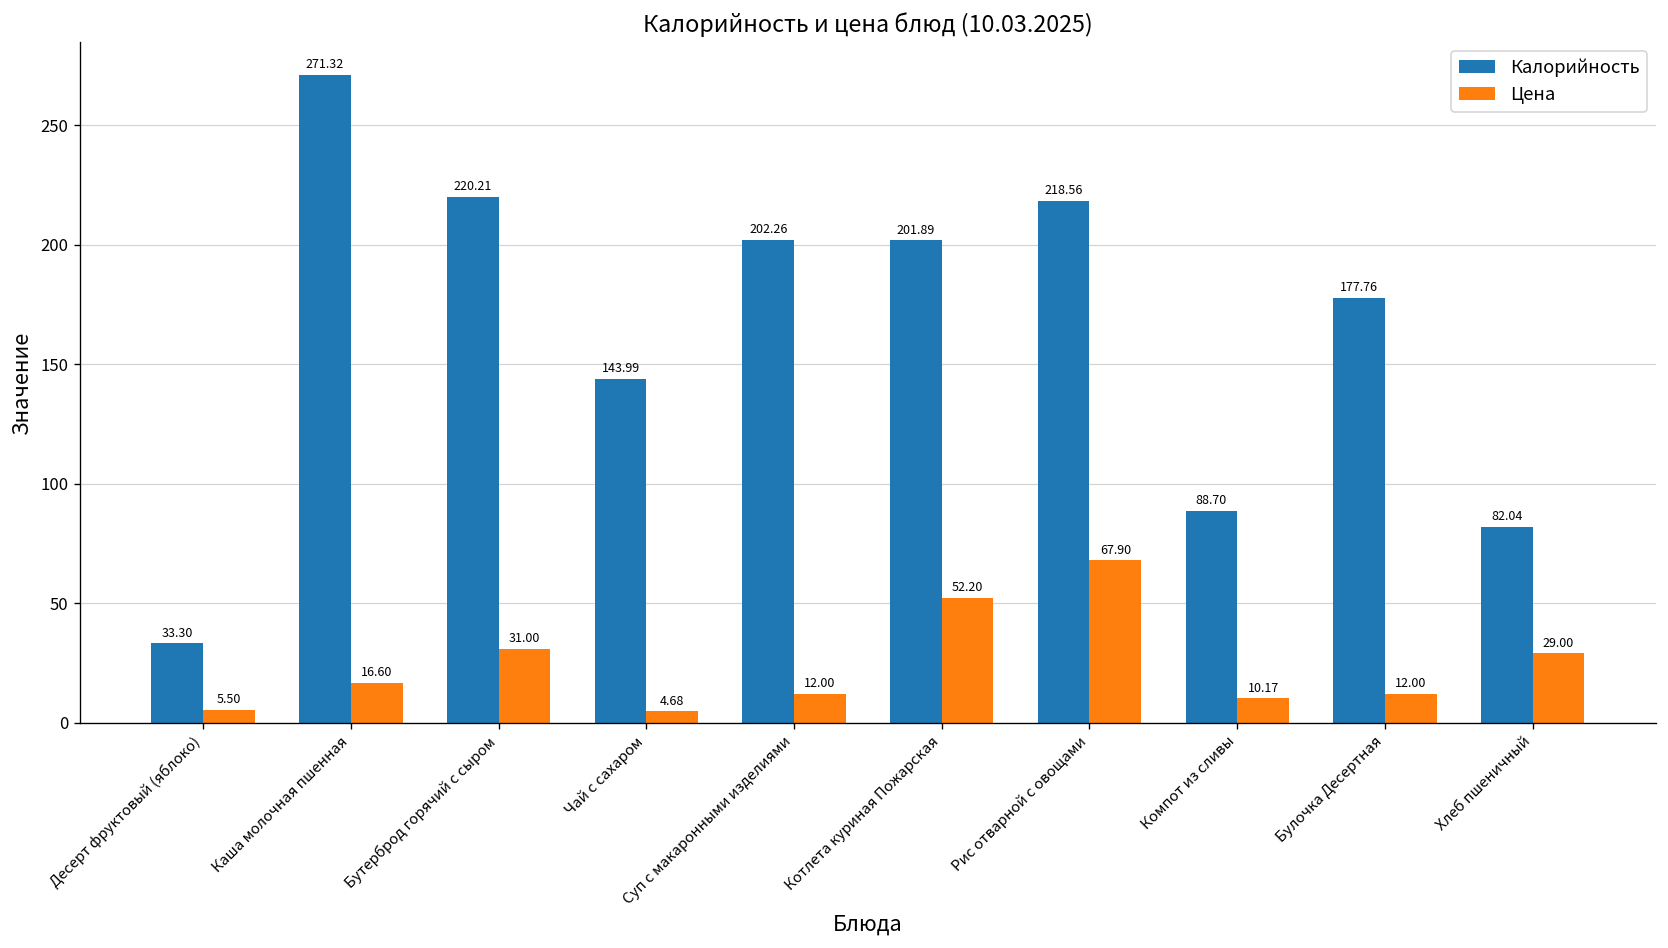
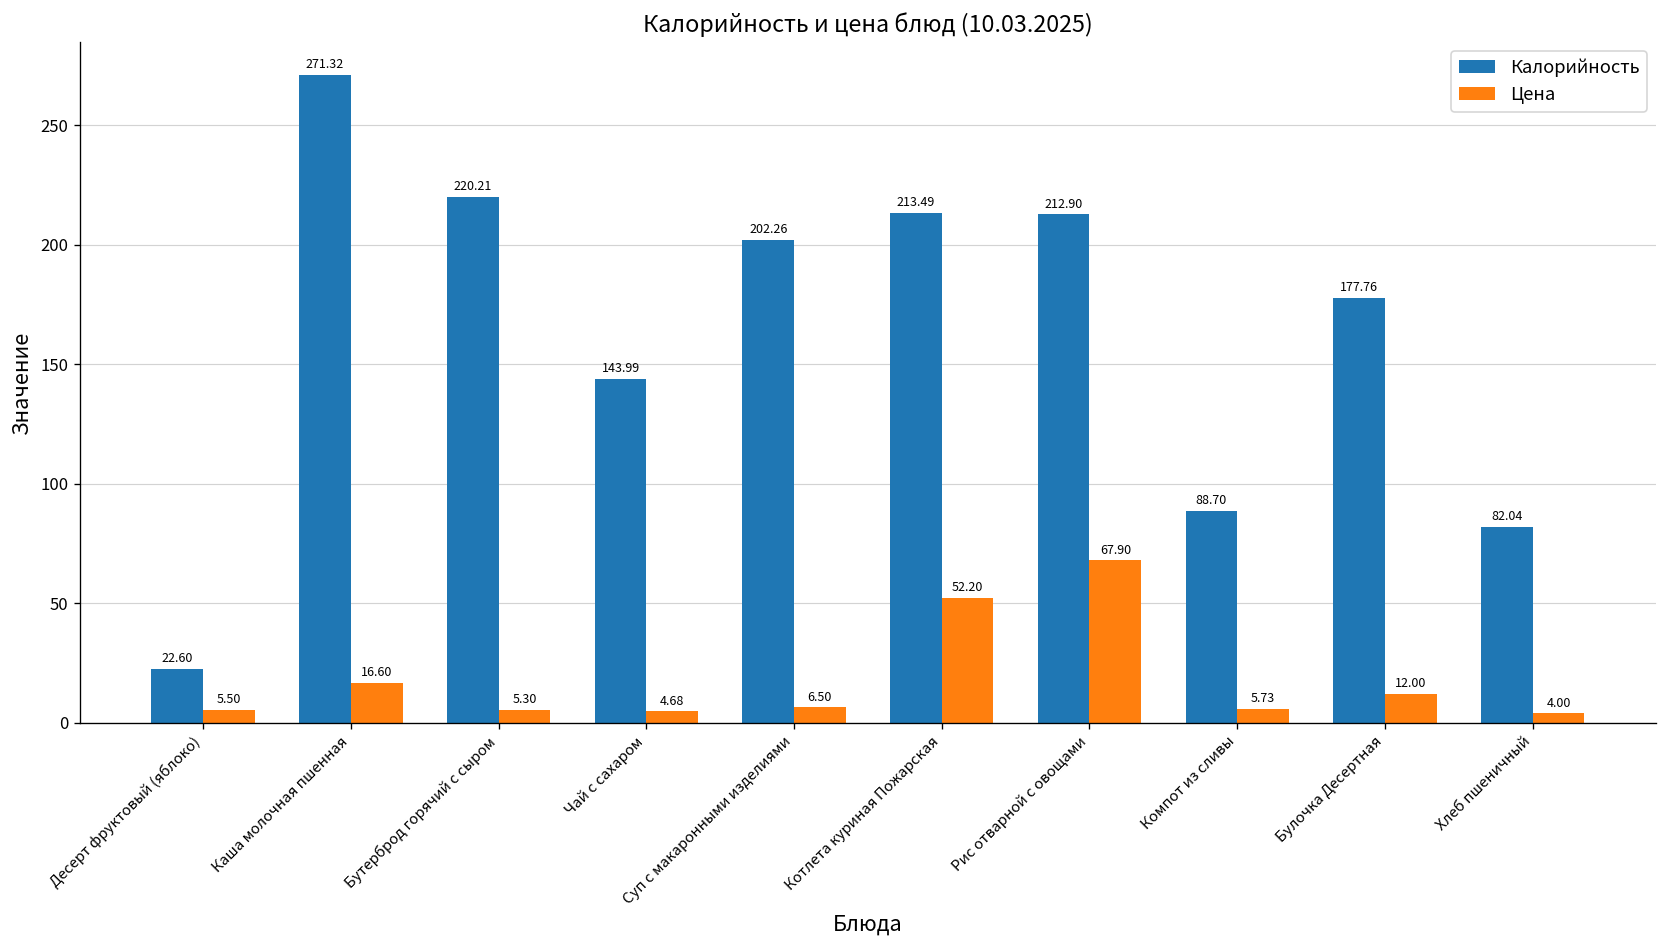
Калорийность, Десерт фруктовый (яблоко): 33.30 -> 22.60
Цена, Бутерброд горячий с сыром: 31.00 -> 5.30
Цена, Суп с макаронными изделиями: 12.00 -> 6.50
Калорийность, Котлета куриная Пожарская: 201.89 -> 213.49
Калорийность, Рис отварной с овощами: 218.56 -> 212.90
Цена, Компот из сливы: 10.17 -> 5.73
Цена, Хлеб пшеничный: 29.00 -> 4.00
